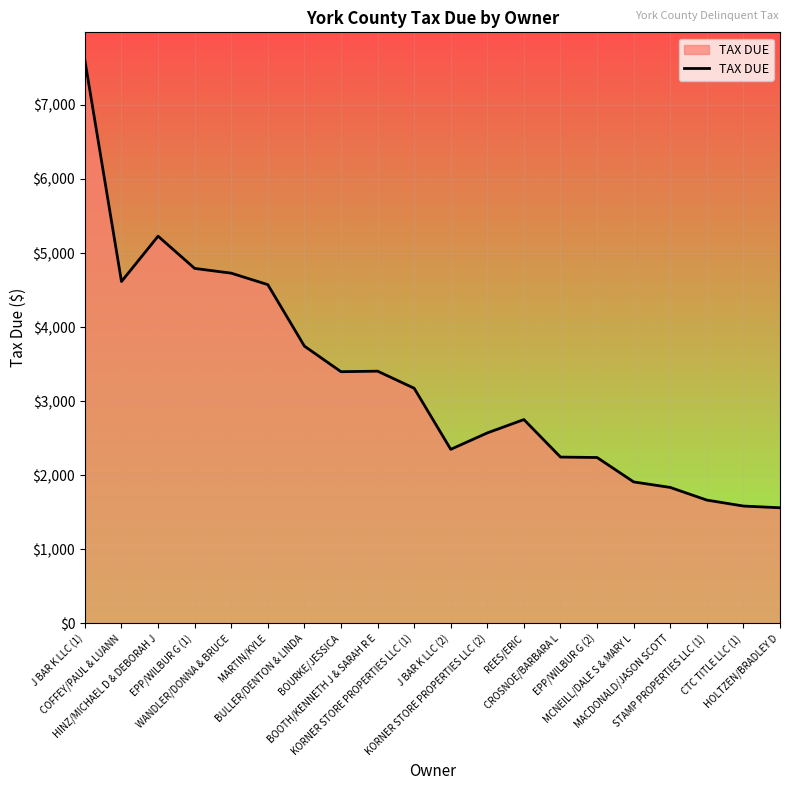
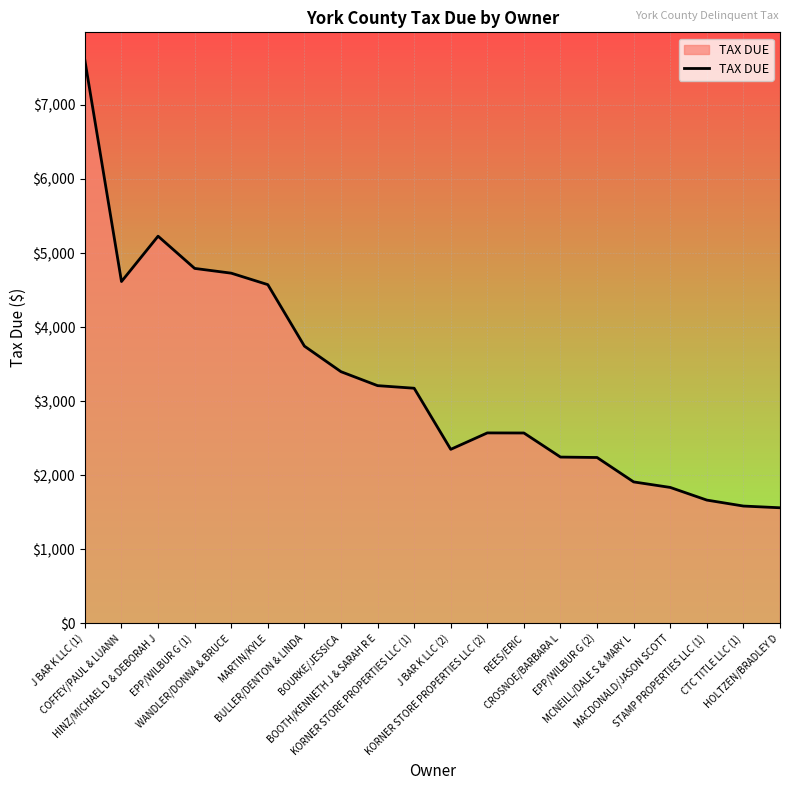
BOOTH/KENNETH J & SARAH R E: $3,400 -> $3,200
REES/ERIC: $2,800 -> $2,600
